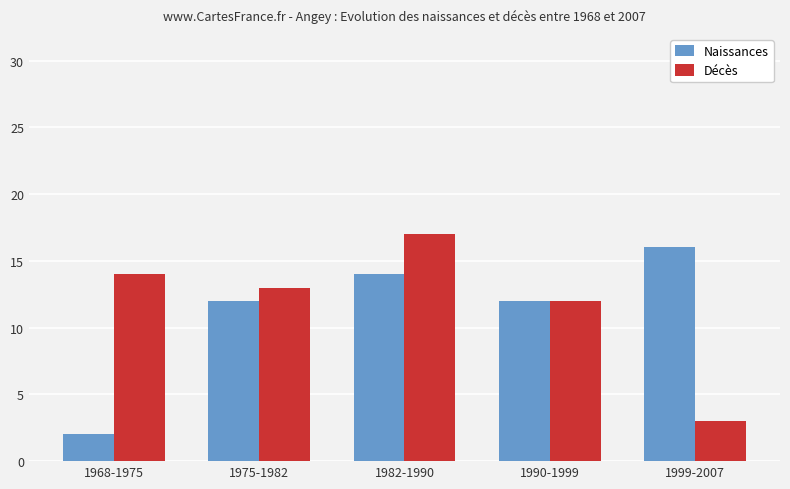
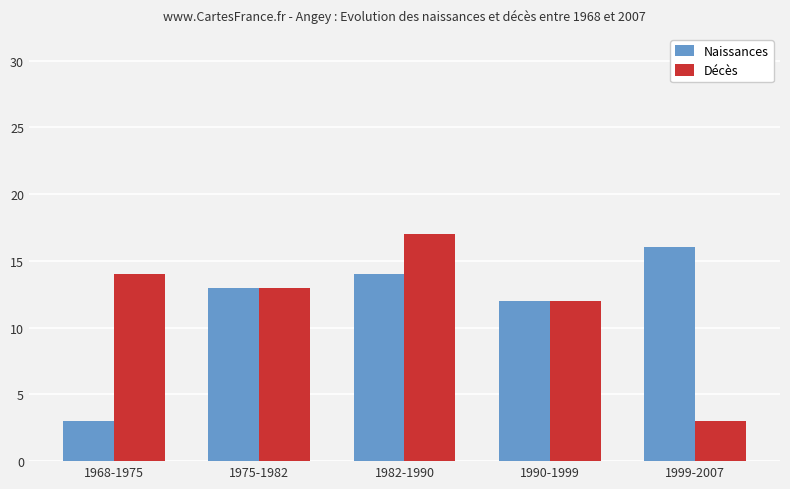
Naissances, 1968-1975: 2 -> 3
Naissances, 1975-1982: 12 -> 13
